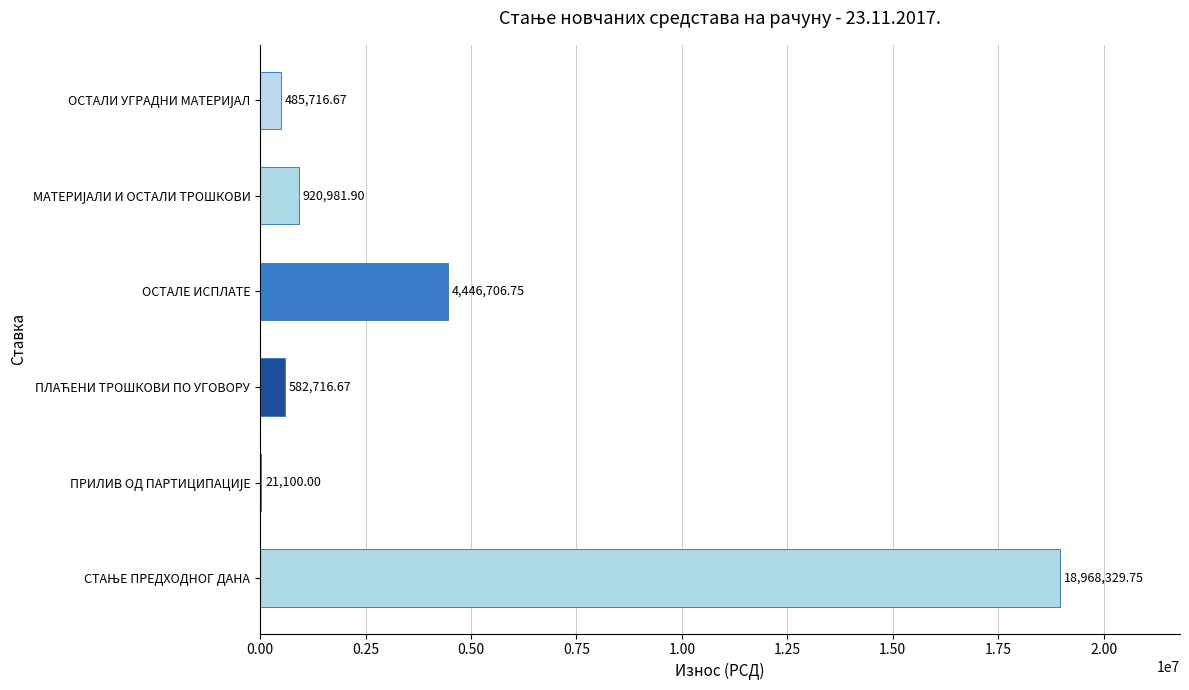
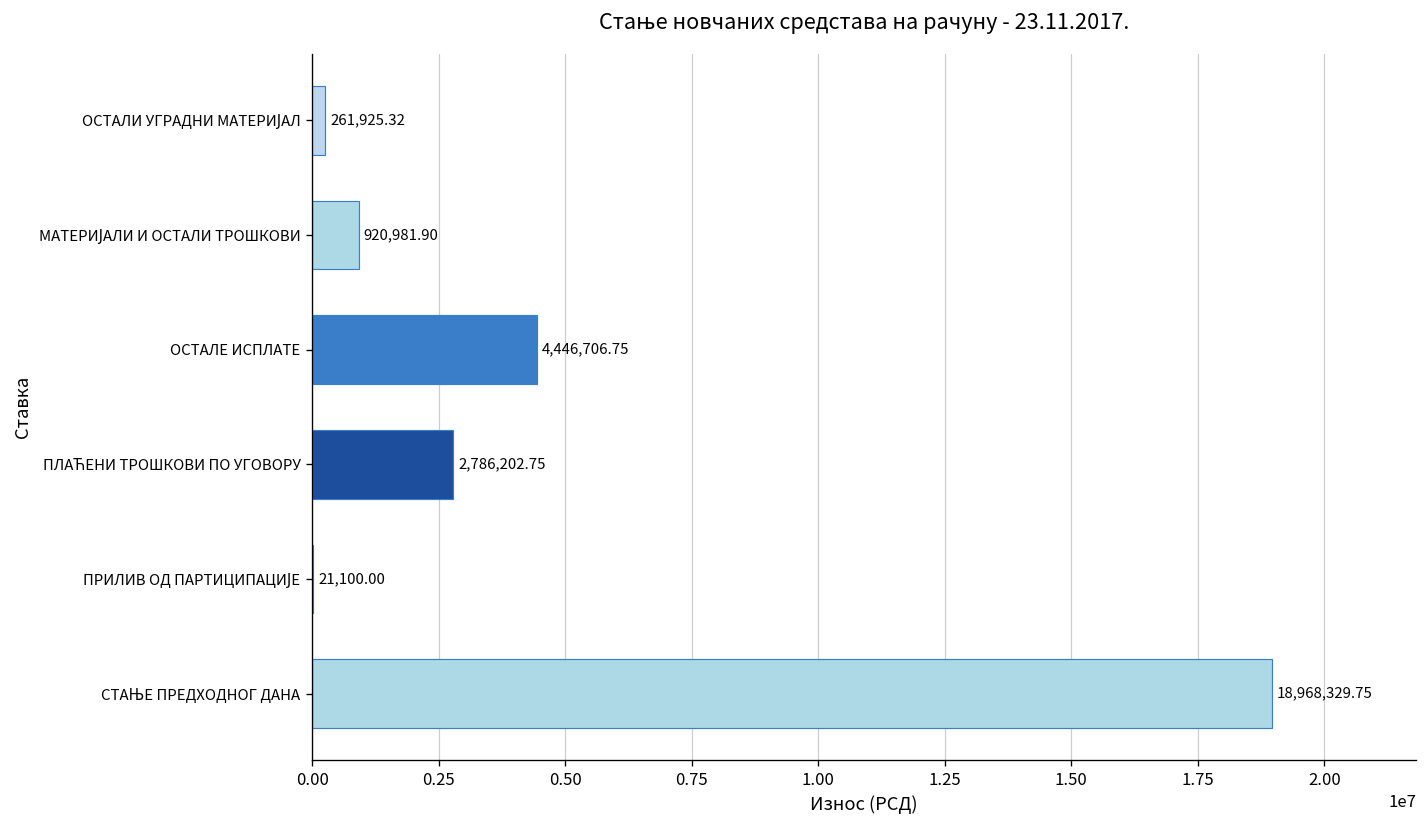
ОСТАЛИ УГРАДНИ МАТЕРИЈАЛ: 485,716.67 -> 261,925.32
ПЛАЋЕНИ ТРОШКОВИ ПО УГОВОРУ: 582,716.67 -> 2,786,202.75
